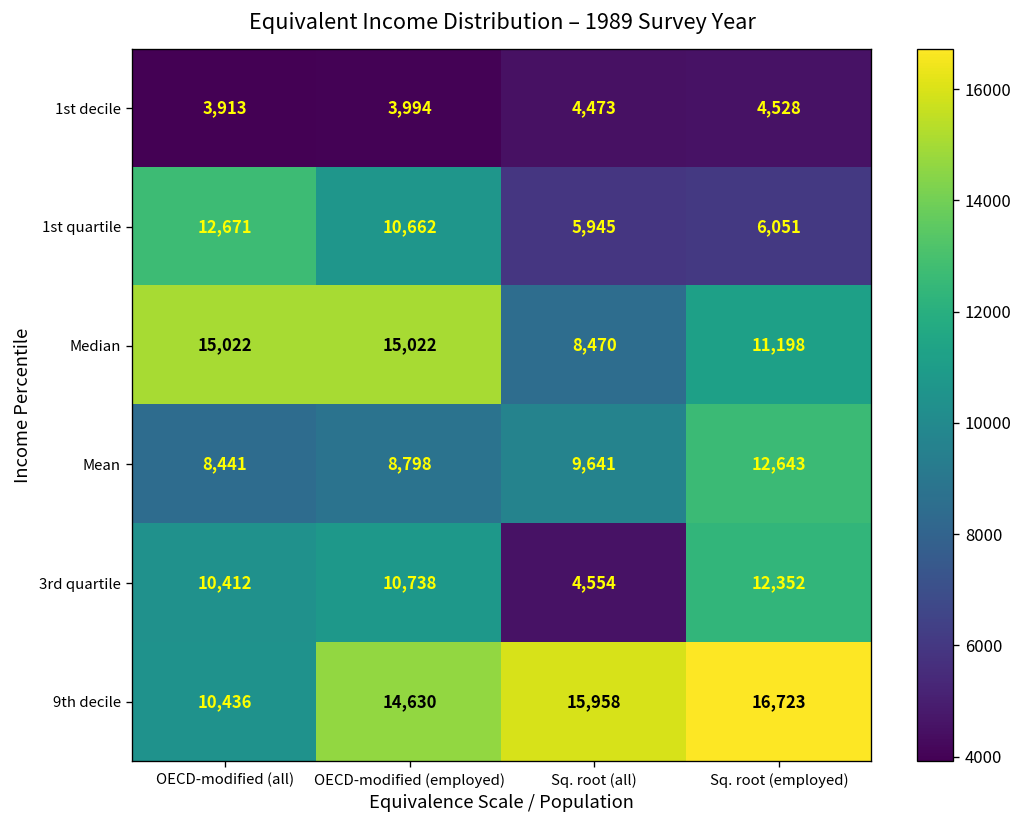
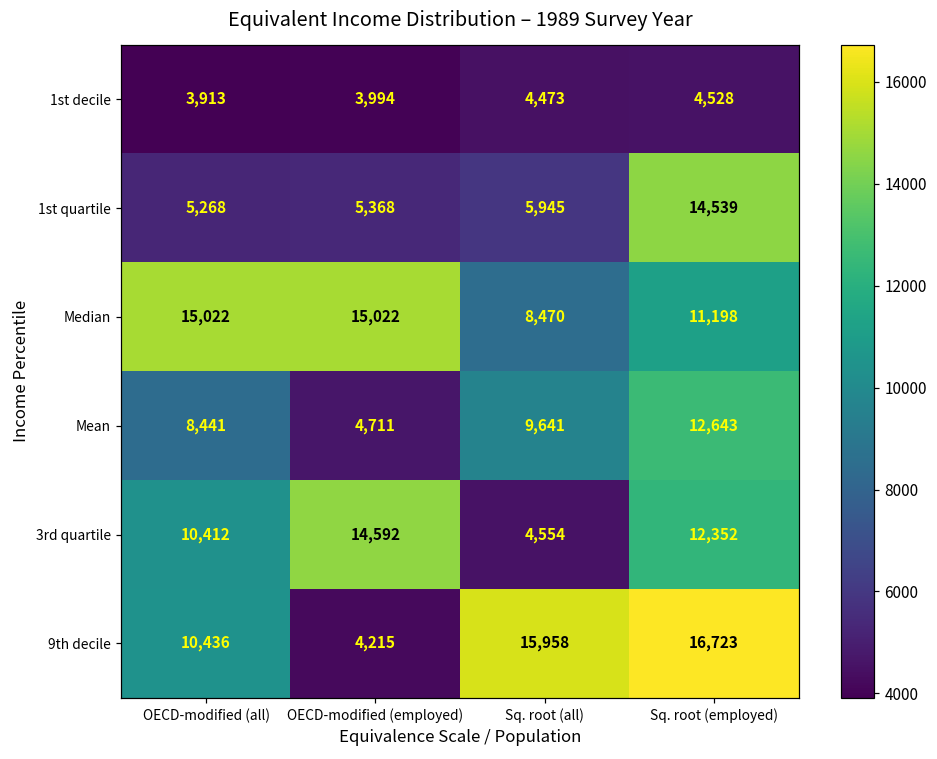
1st quartile, OECD-modified (all): 12,671 -> 5,268
1st quartile, OECD-modified (employed): 10,662 -> 5,368
1st quartile, Sq. root (employed): 6,051 -> 14,539
Mean, OECD-modified (employed): 8,798 -> 4,711
3rd quartile, OECD-modified (employed): 10,738 -> 14,592
9th decile, OECD-modified (employed): 14,630 -> 4,215
